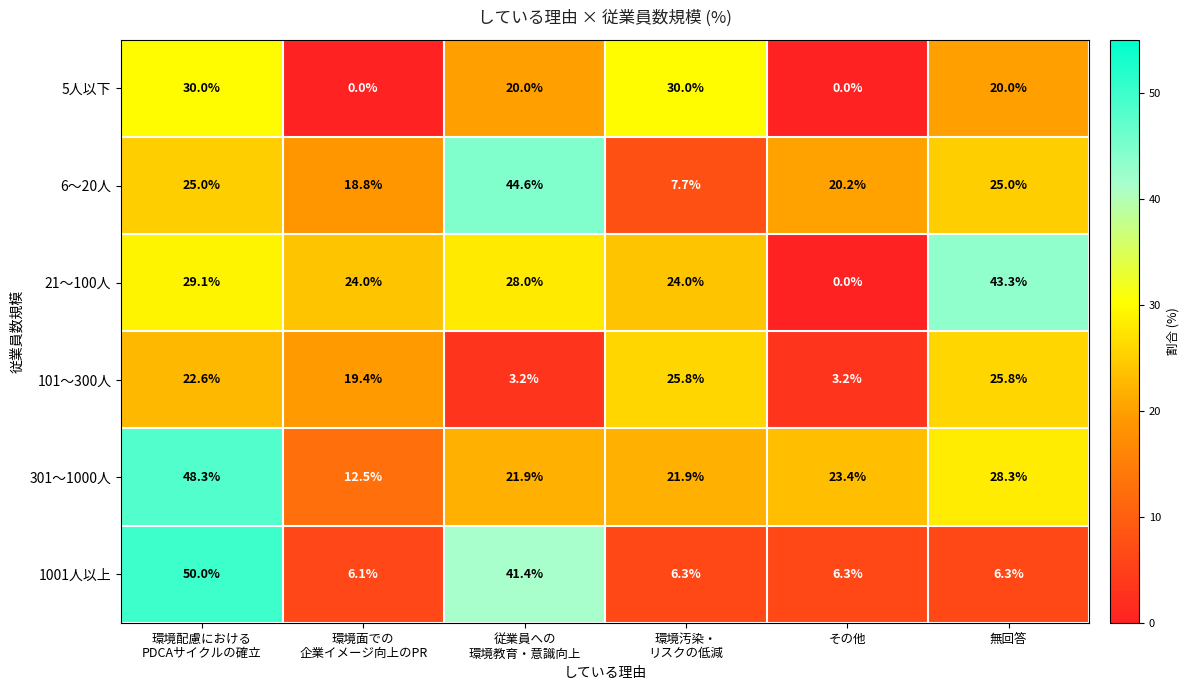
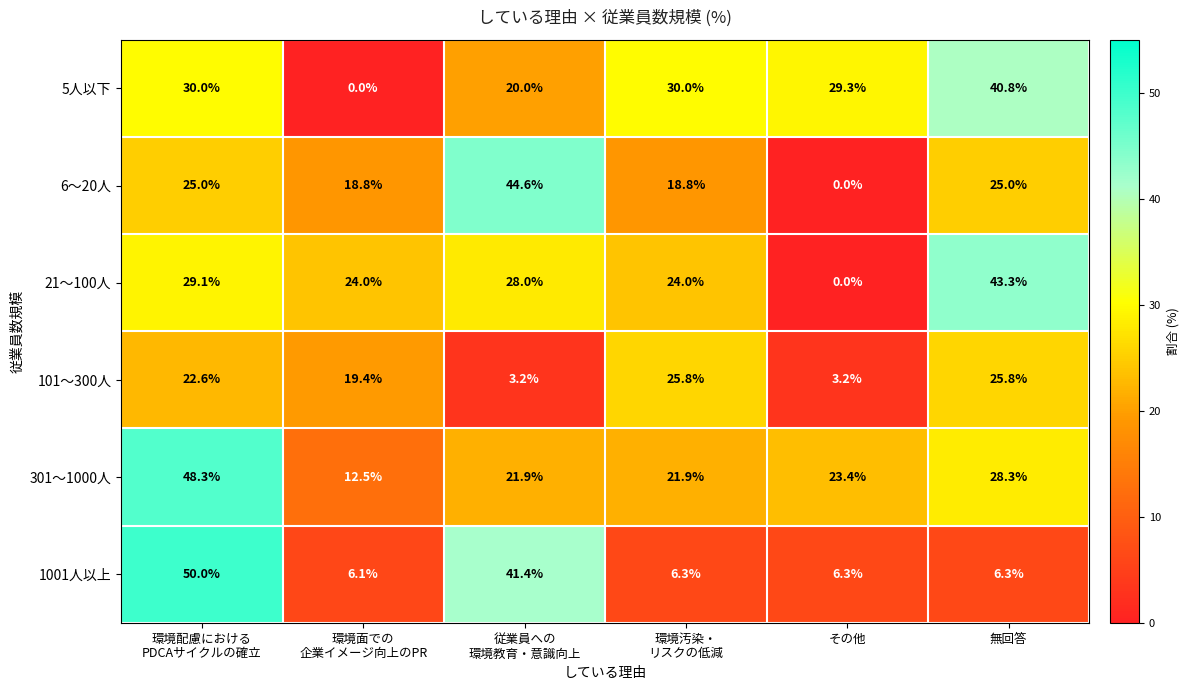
5人以下, その他: 0.0% -> 29.3%
5人以下, 無回答: 20.0% -> 40.8%
6～20人, 環境汚染・ リスクの低減: 7.7% -> 18.8%
6～20人, その他: 20.2% -> 0.0%
